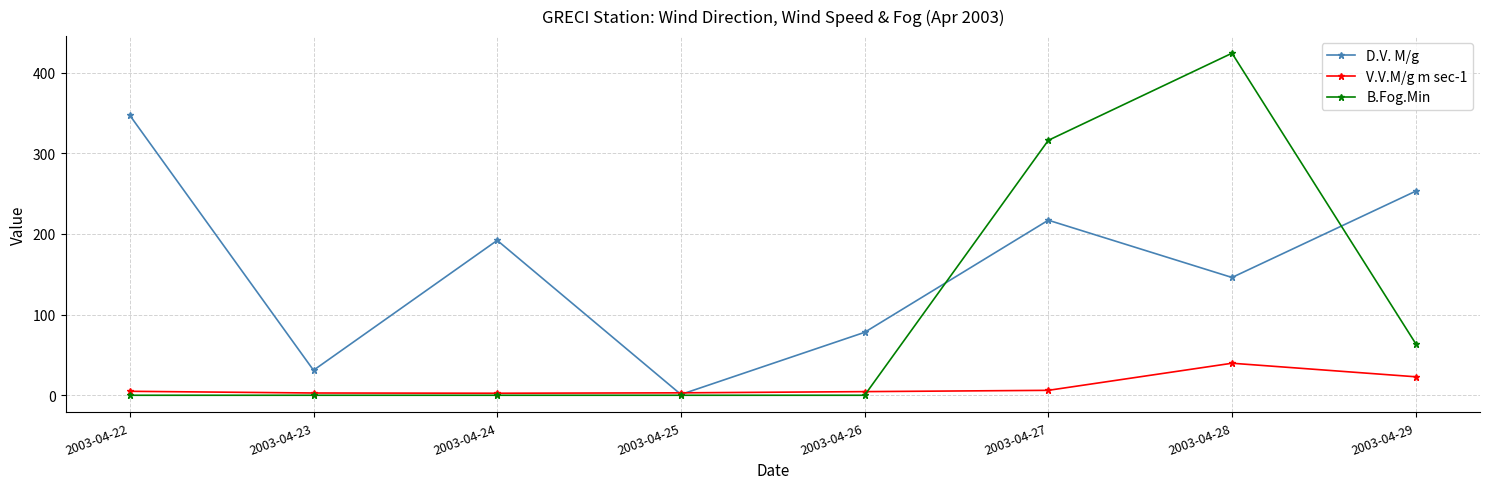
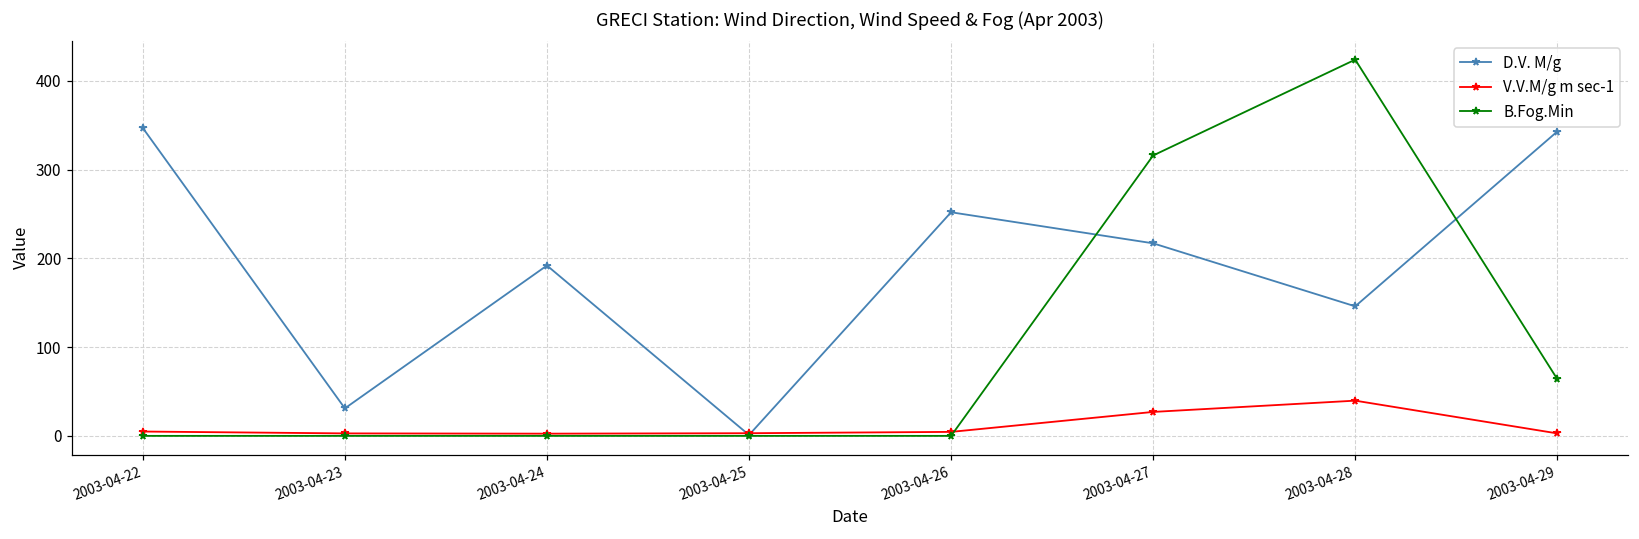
D.V. M/g, 2003-04-26: 80 -> 250
V.V.M/g m sec-1, 2003-04-27: 10 -> 30
D.V. M/g, 2003-04-29: 250 -> 340
V.V.M/g m sec-1, 2003-04-29: 20 -> 0
